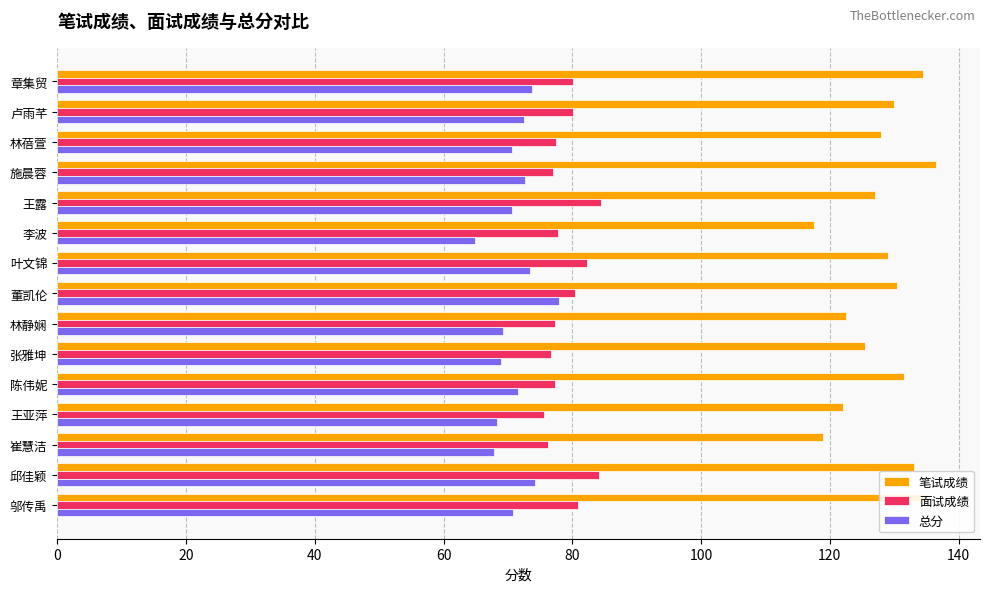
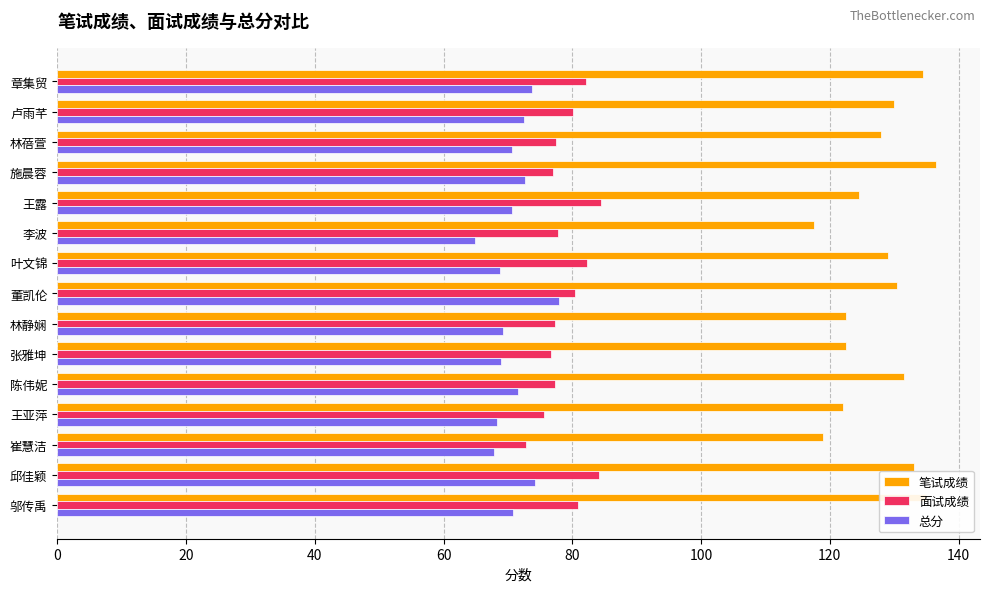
面试成绩, 章集贸: 80 -> 82
笔试成绩, 王露: 127 -> 125
总分, 叶文锦: 73 -> 69
笔试成绩, 张雅坤: 126 -> 123
面试成绩, 崔慧洁: 76 -> 73
